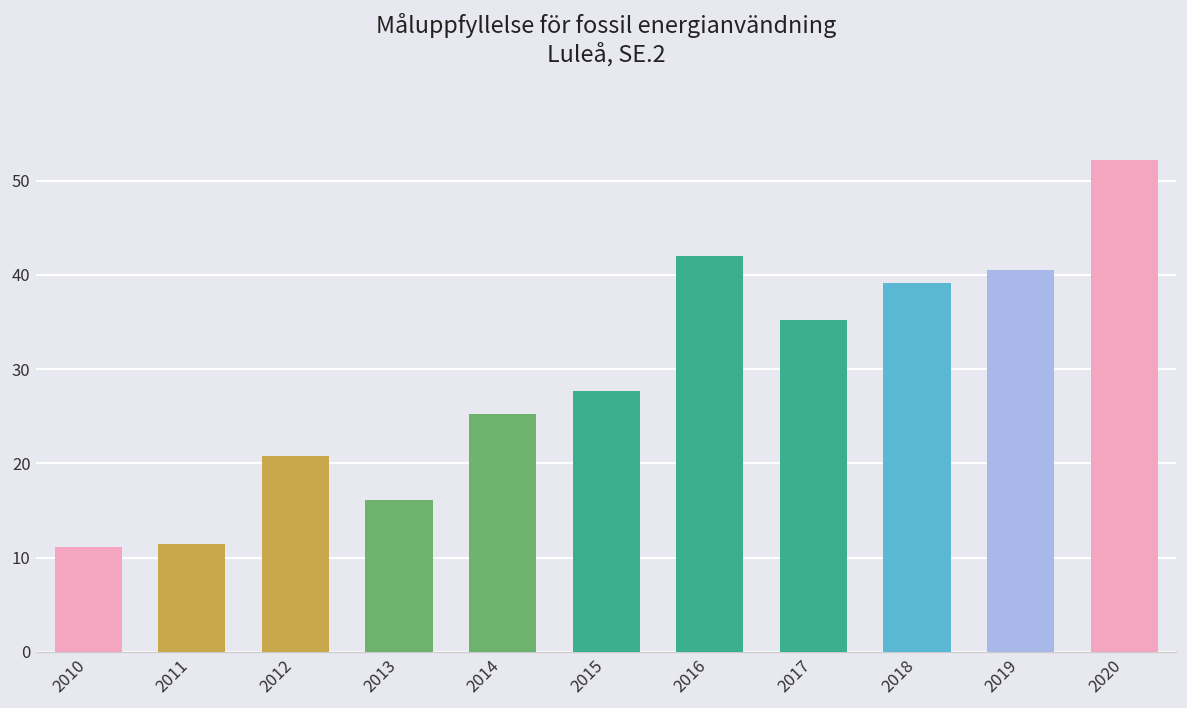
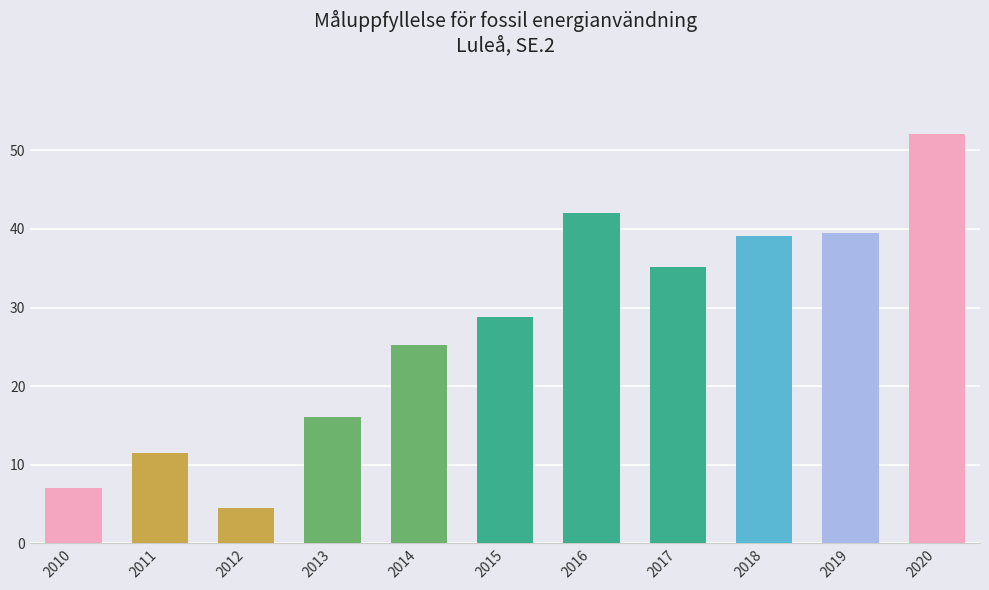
2010: 11 -> 7
2012: 21 -> 4
2015: 28 -> 29
2019: 41 -> 39
